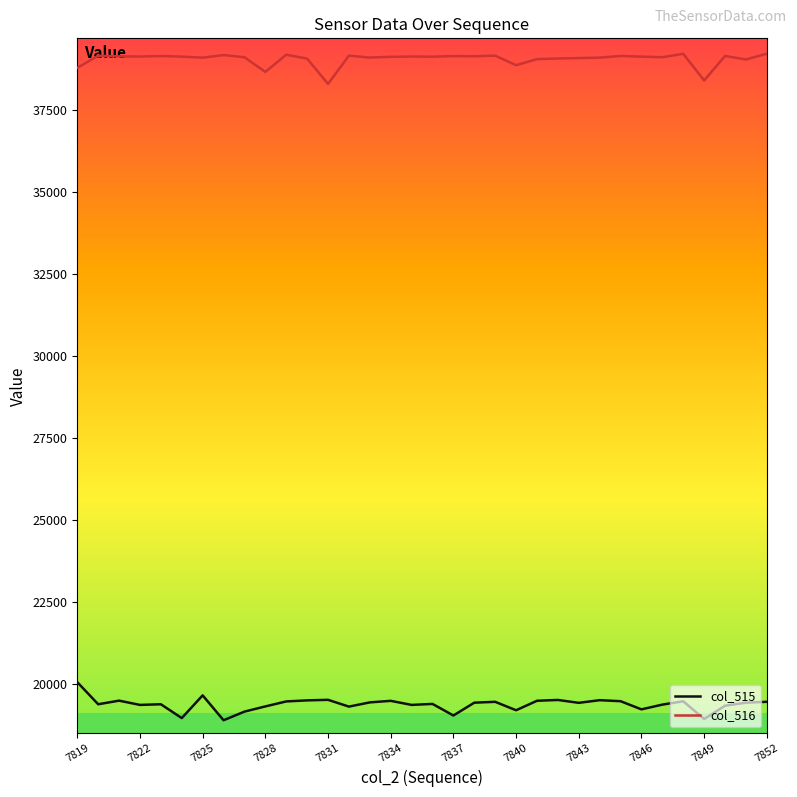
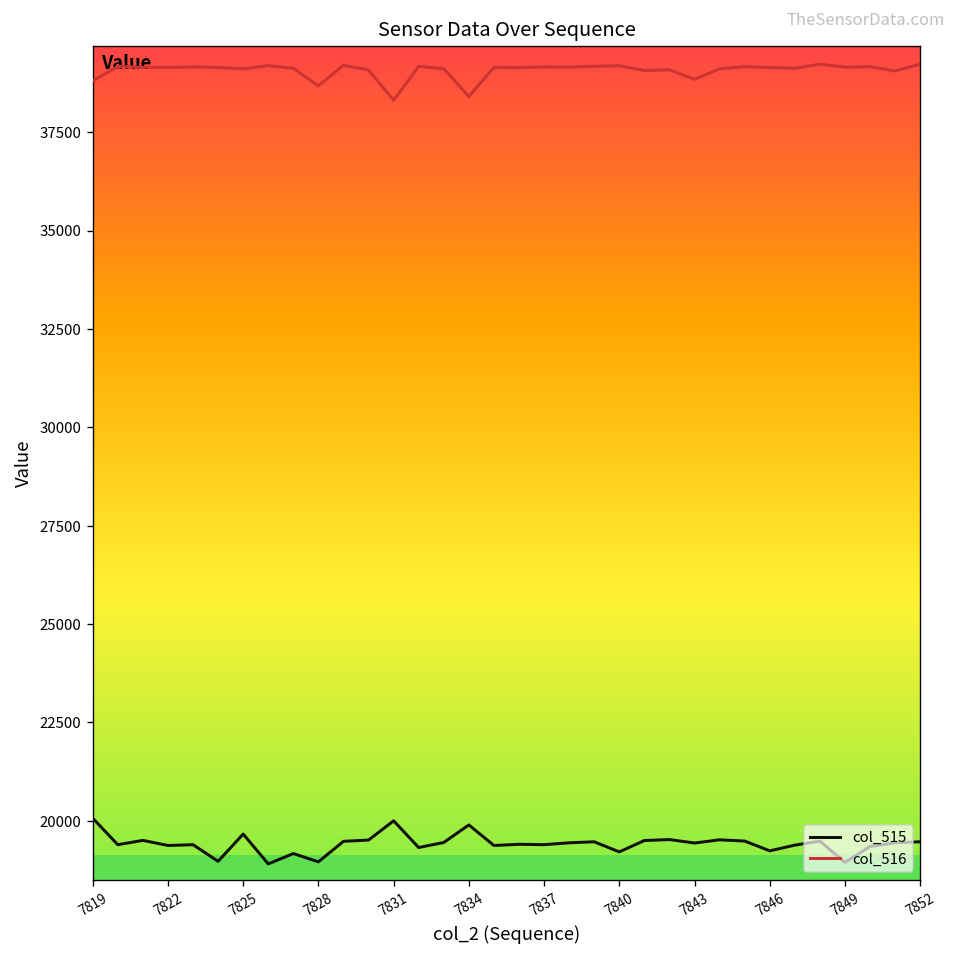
col_515, 7828: 19300 -> 19000
col_515, 7831: 19500 -> 20000
col_515, 7834: 19500 -> 19900
col_516, 7834: 39100 -> 38400
col_515, 7837: 19000 -> 19400
col_516, 7840: 38900 -> 39200
col_516, 7843: 39100 -> 38800
col_516, 7849: 38400 -> 39200
